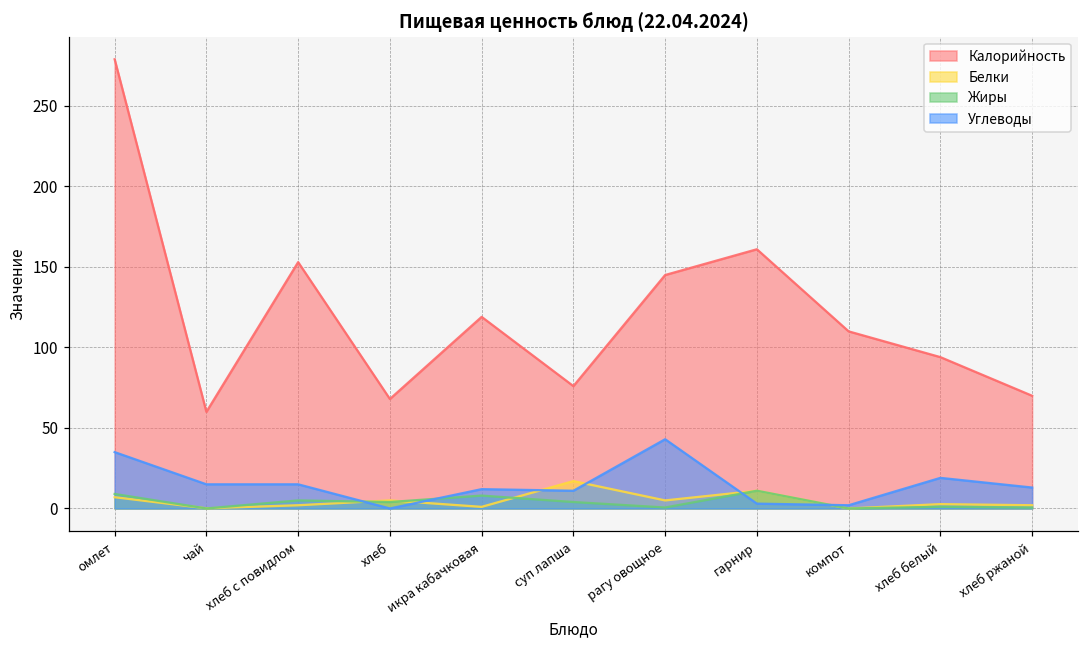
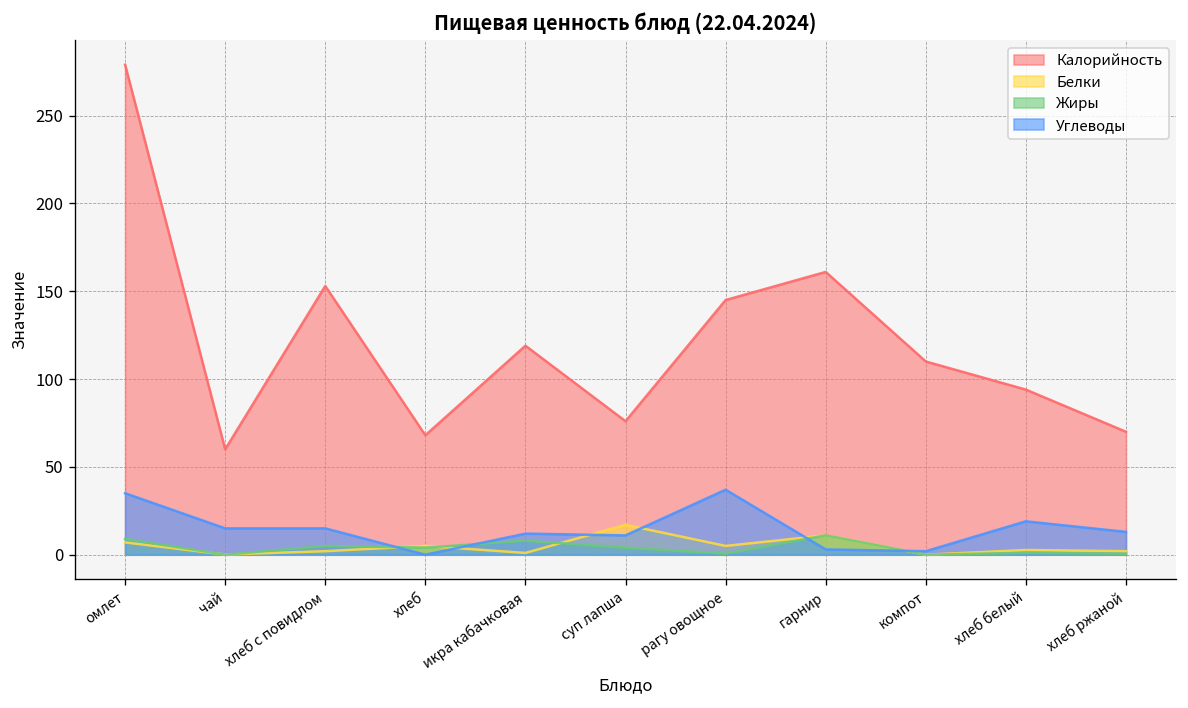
Углеводы, рагу овощное: 43 -> 37
